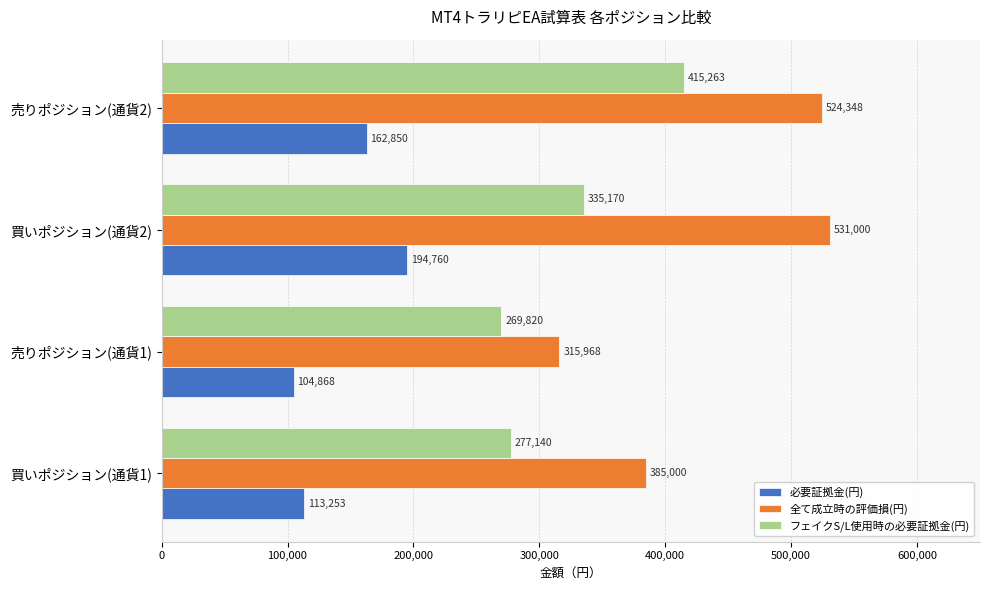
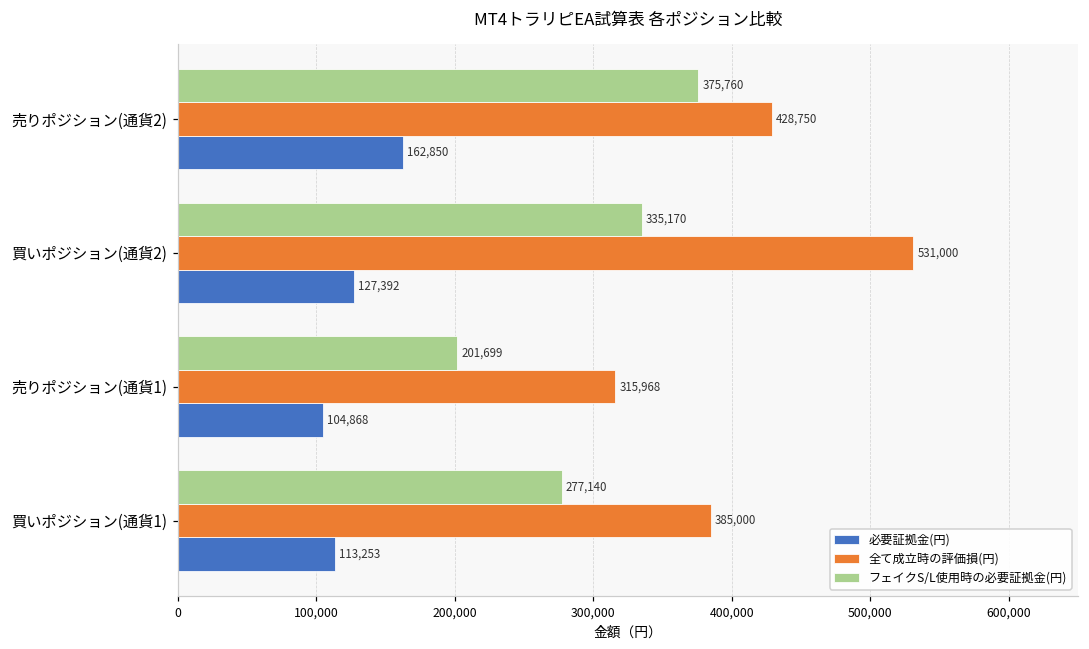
フェイクS/L使用時の必要証拠金(円), 売りポジション(通貨2): 415,263 -> 375,760
全て成立時の評価損(円), 売りポジション(通貨2): 524,348 -> 428,750
必要証拠金(円), 買いポジション(通貨2): 194,760 -> 127,392
フェイクS/L使用時の必要証拠金(円), 売りポジション(通貨1): 269,820 -> 201,699
